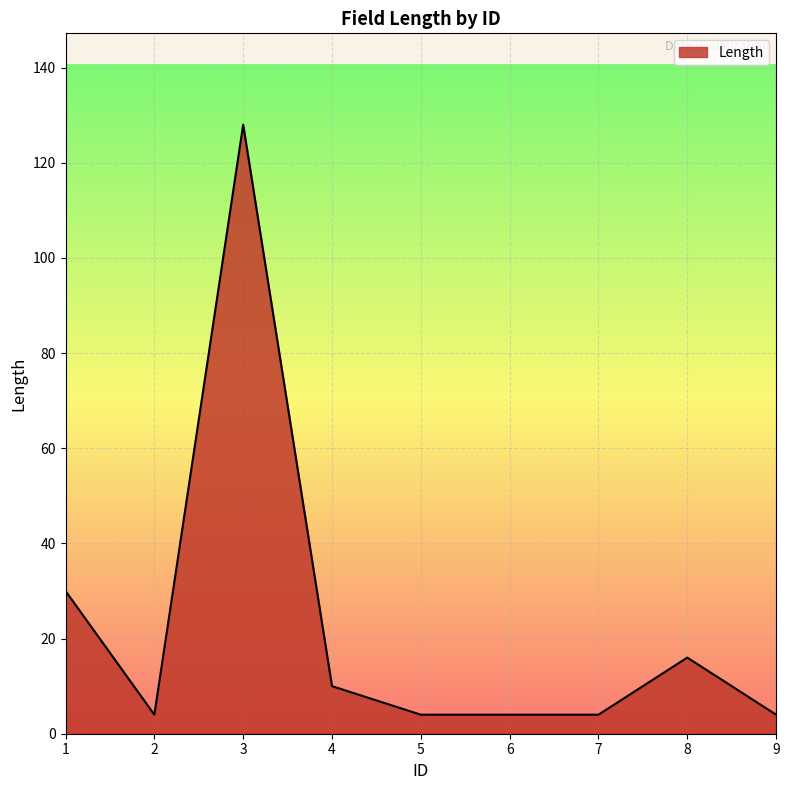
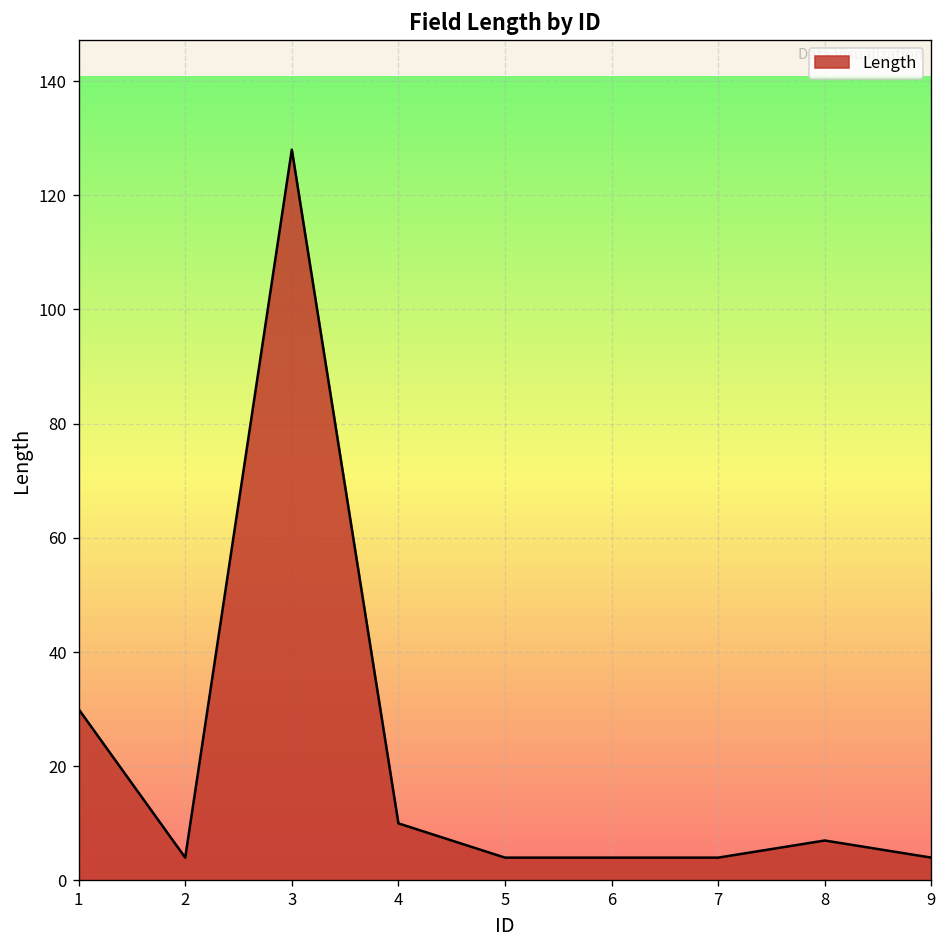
8: 16 -> 7
